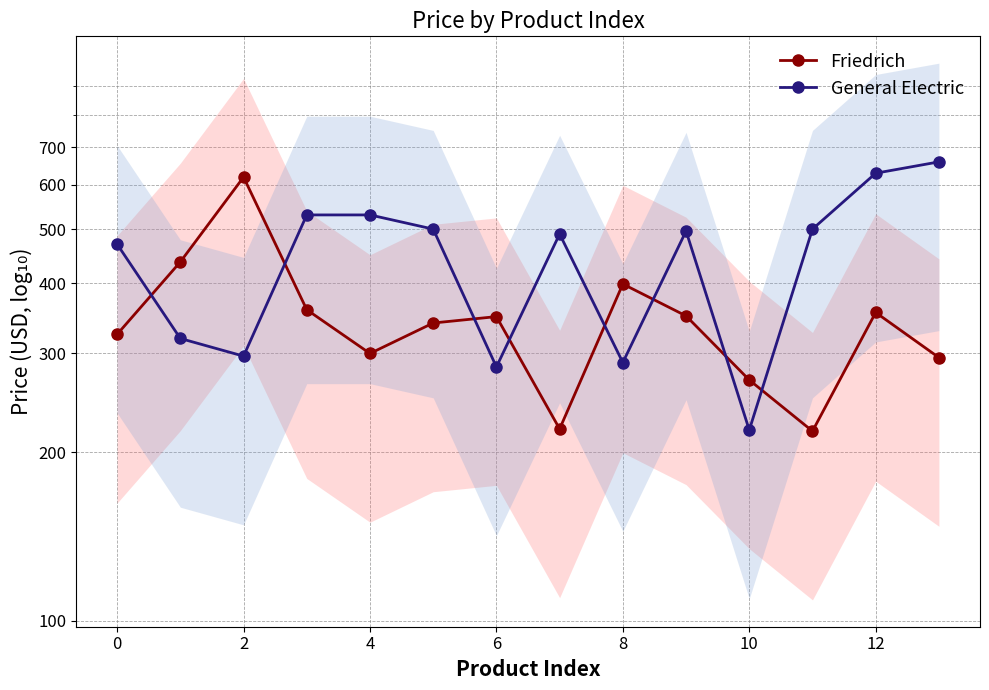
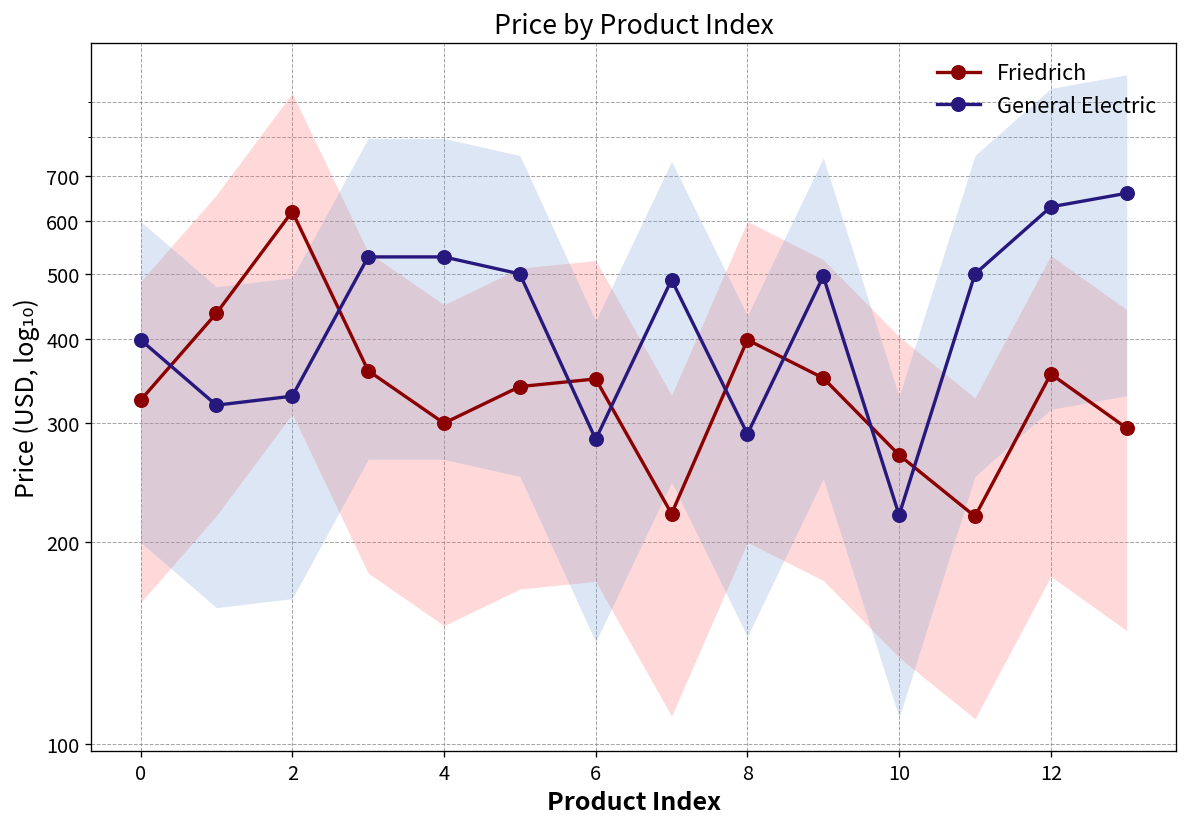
General Electric, 0: 470 -> 400
General Electric, 2: 300 -> 330
